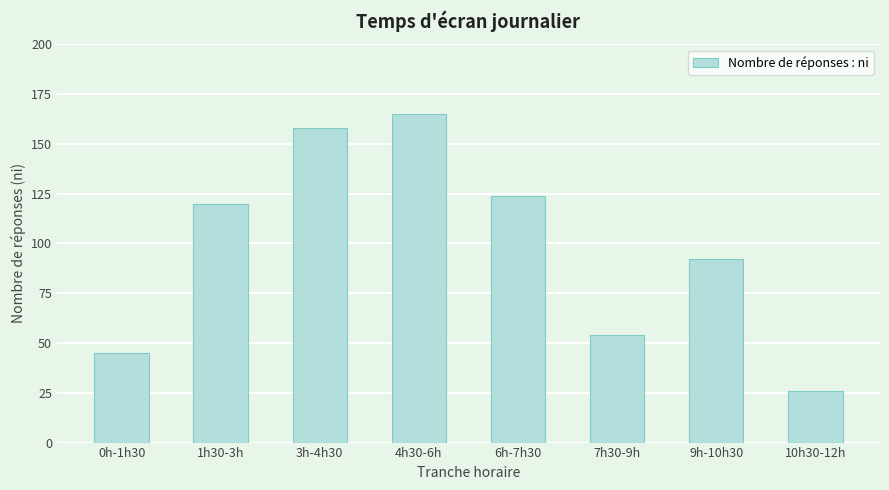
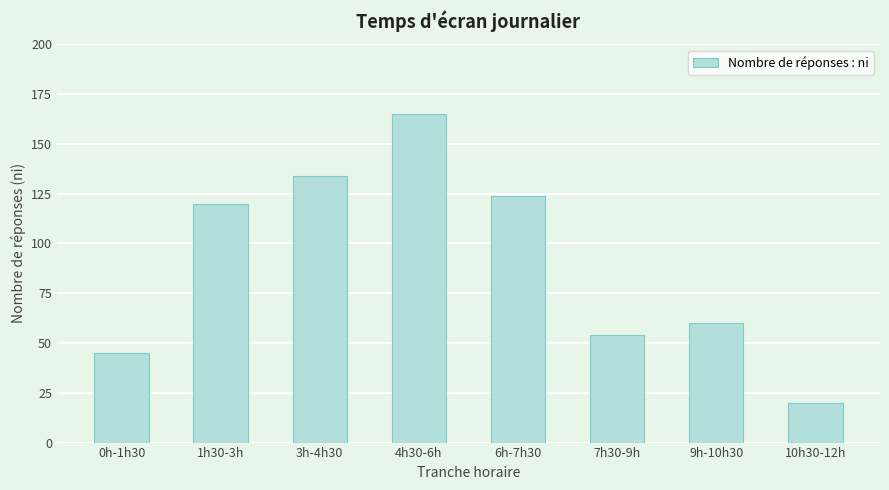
3h-4h30: 158 -> 134
9h-10h30: 92 -> 60
10h30-12h: 26 -> 20
